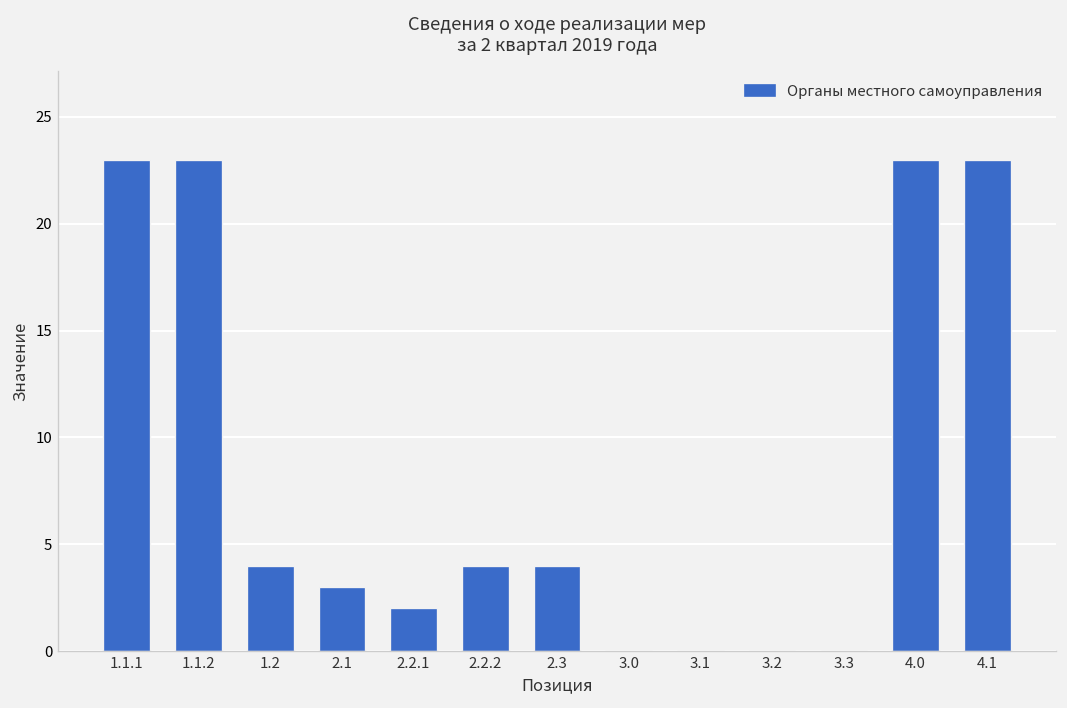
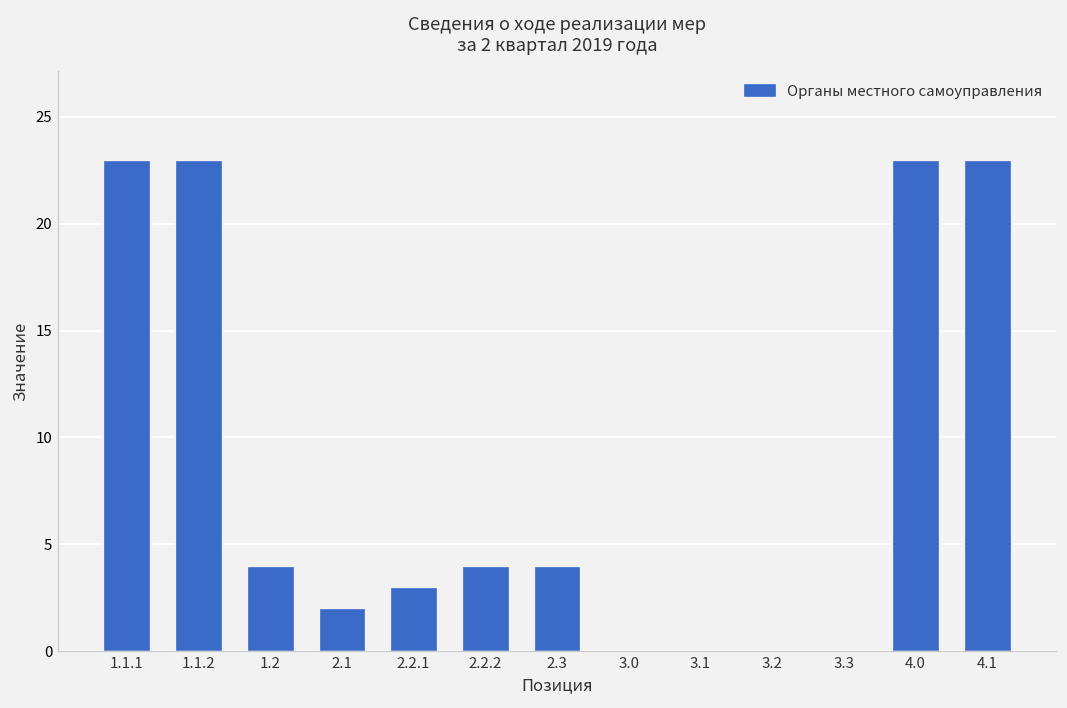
2.1: 3 -> 2
2.2.1: 2 -> 3
